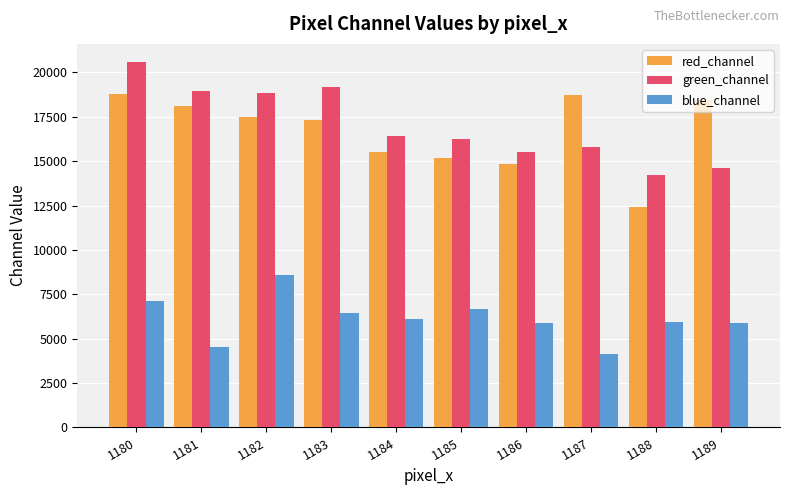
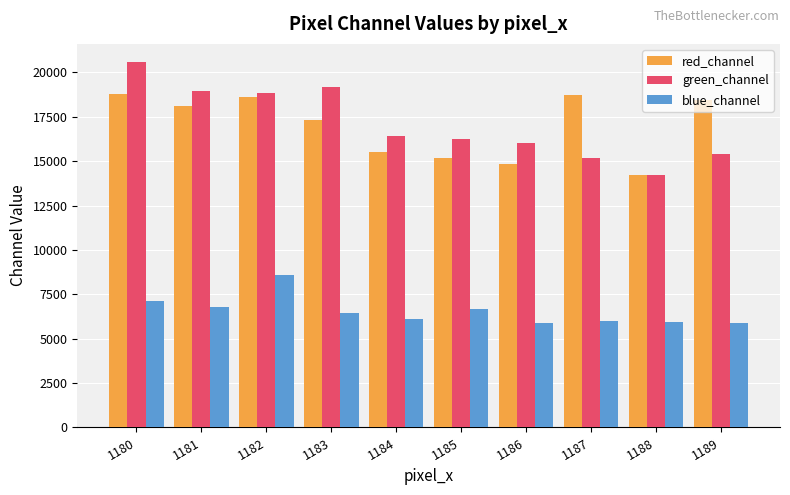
blue_channel, 1181: 4500 -> 6800
red_channel, 1182: 17500 -> 18600
green_channel, 1186: 15500 -> 16000
green_channel, 1187: 15800 -> 15200
blue_channel, 1187: 4100 -> 6000
red_channel, 1188: 12400 -> 14200
green_channel, 1189: 14600 -> 15400
